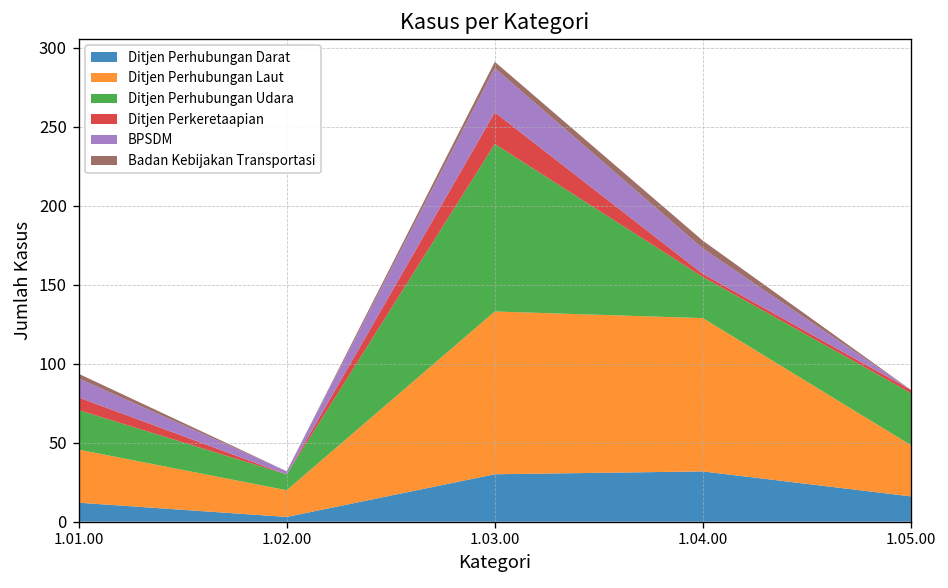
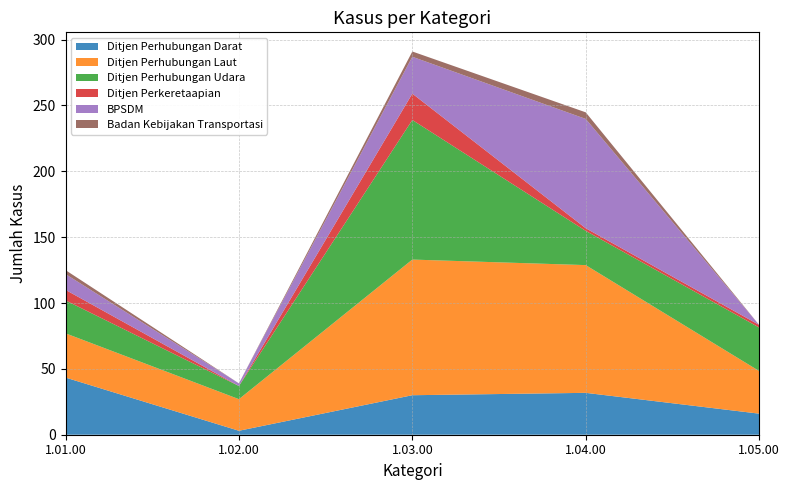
Ditjen Perhubungan Darat, 1.01.00: 12 -> 43
Ditjen Perhubungan Laut, 1.02.00: 17 -> 24
BPSDM, 1.04.00: 16 -> 83
